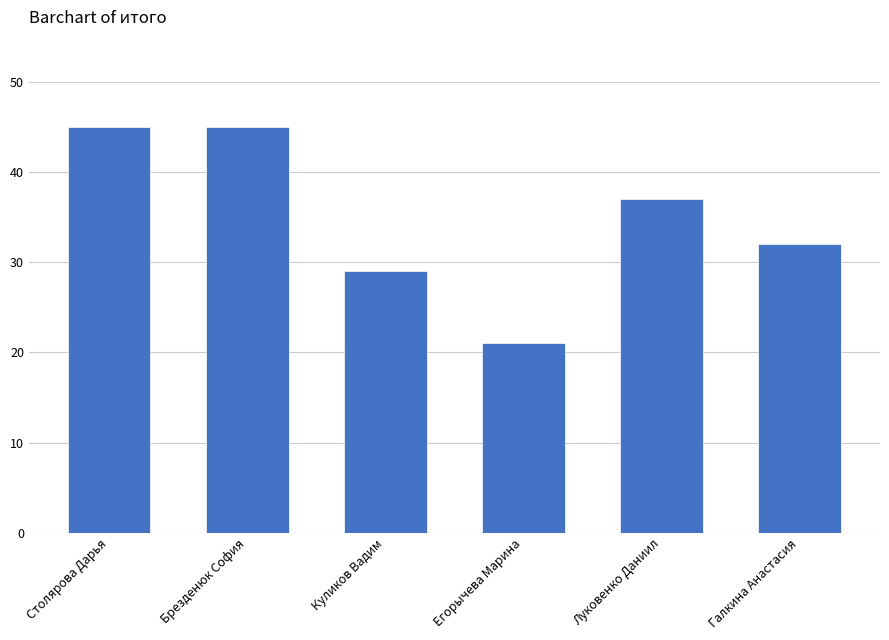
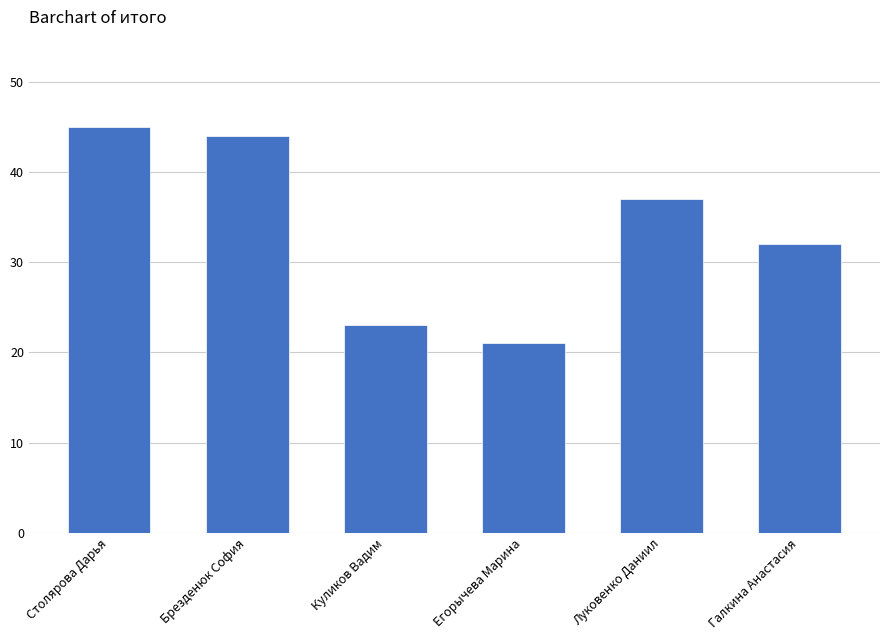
Брезденюк София: 45 -> 44
Куликов Вадим: 29 -> 23
